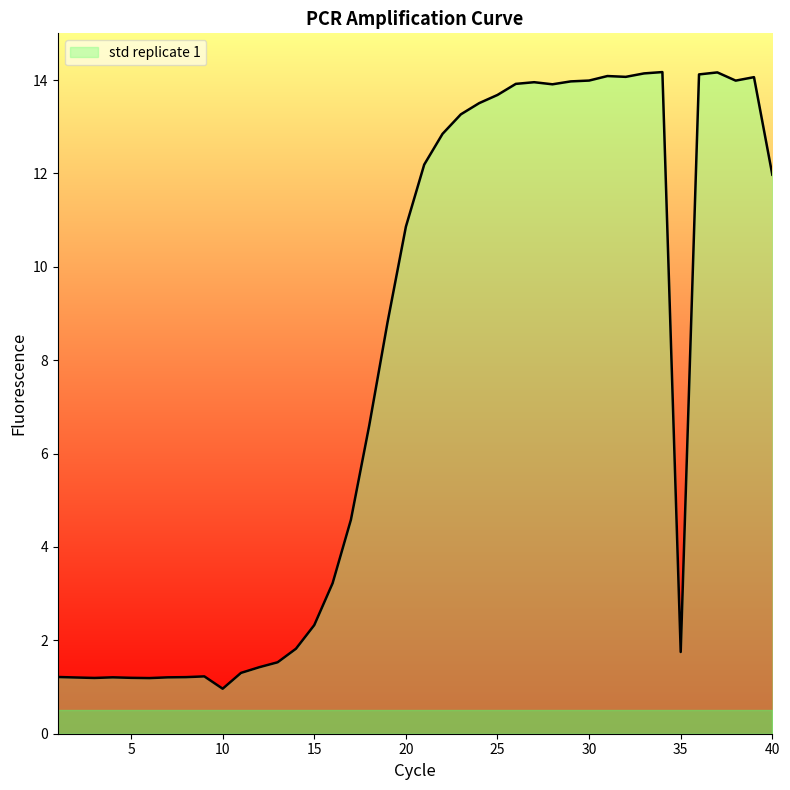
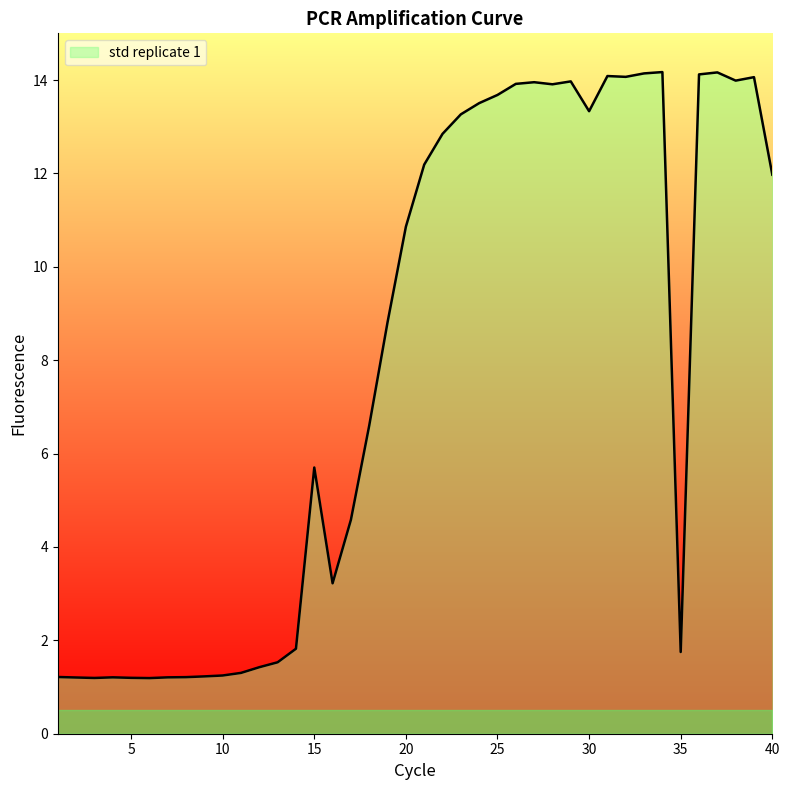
std replicate 1, 10: 1.0 -> 1.2
std replicate 1, 15: 2.3 -> 5.7
std replicate 1, 30: 14.0 -> 13.3
